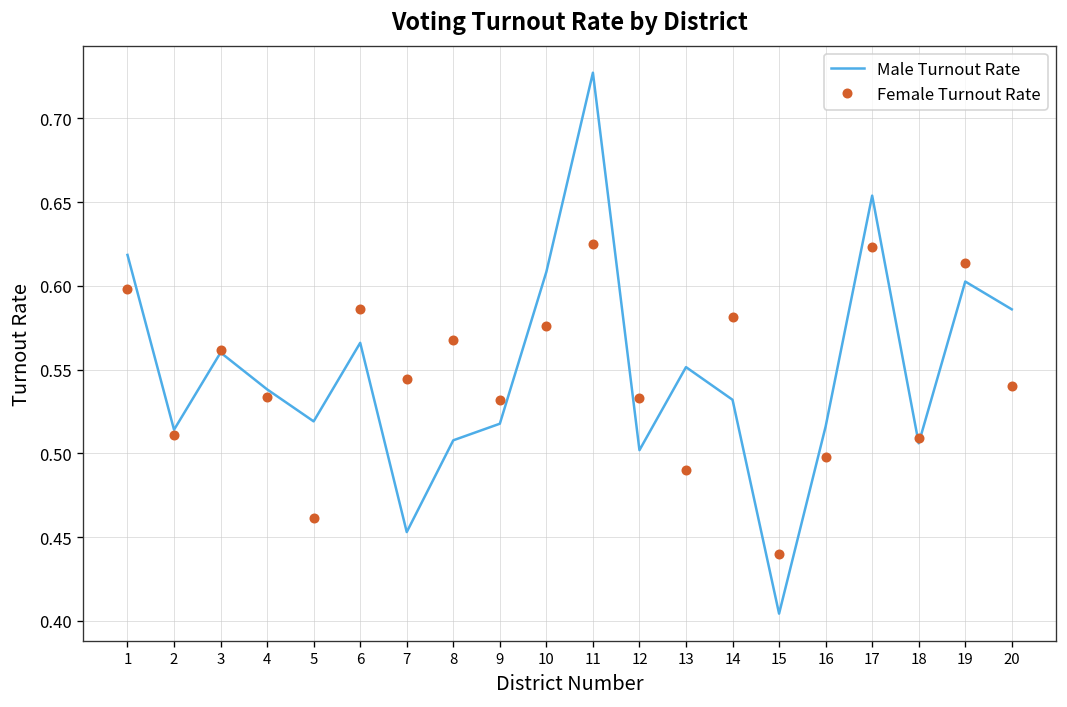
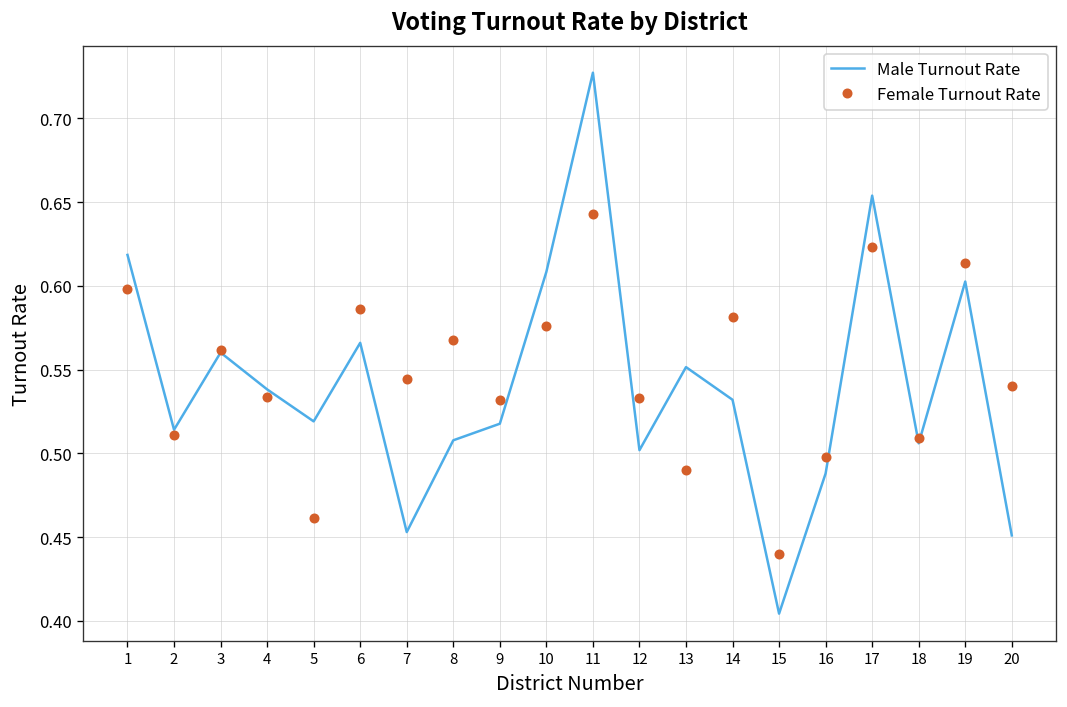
Female Turnout Rate, 11: 0.625 -> 0.643
Male Turnout Rate, 16: 0.516 -> 0.488
Male Turnout Rate, 20: 0.586 -> 0.451
